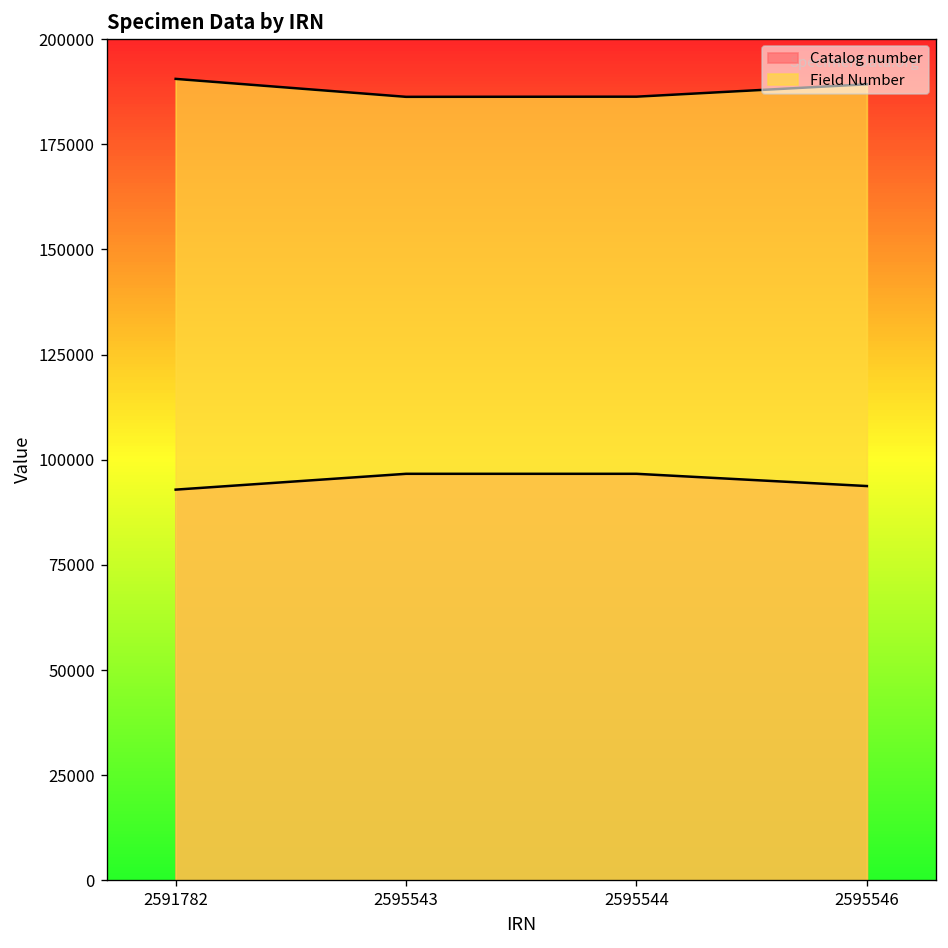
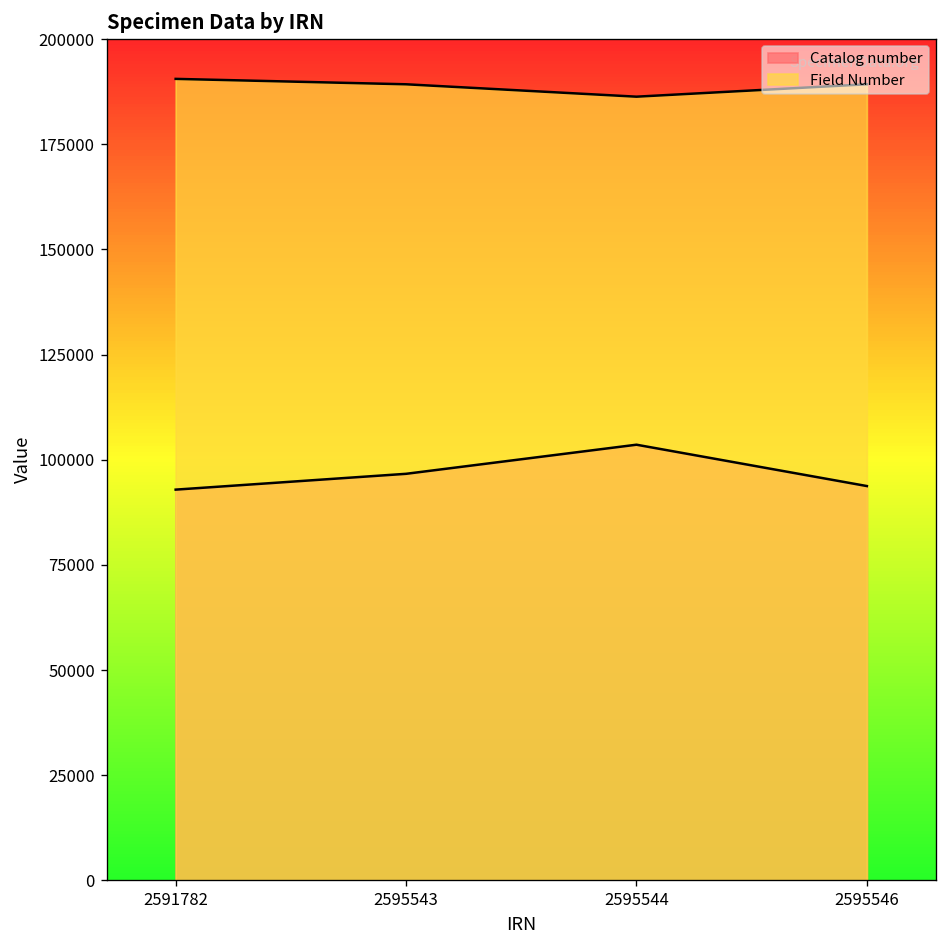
Field Number, 2595543: 186000 -> 189000
Catalog number, 2595544: 97000 -> 104000
